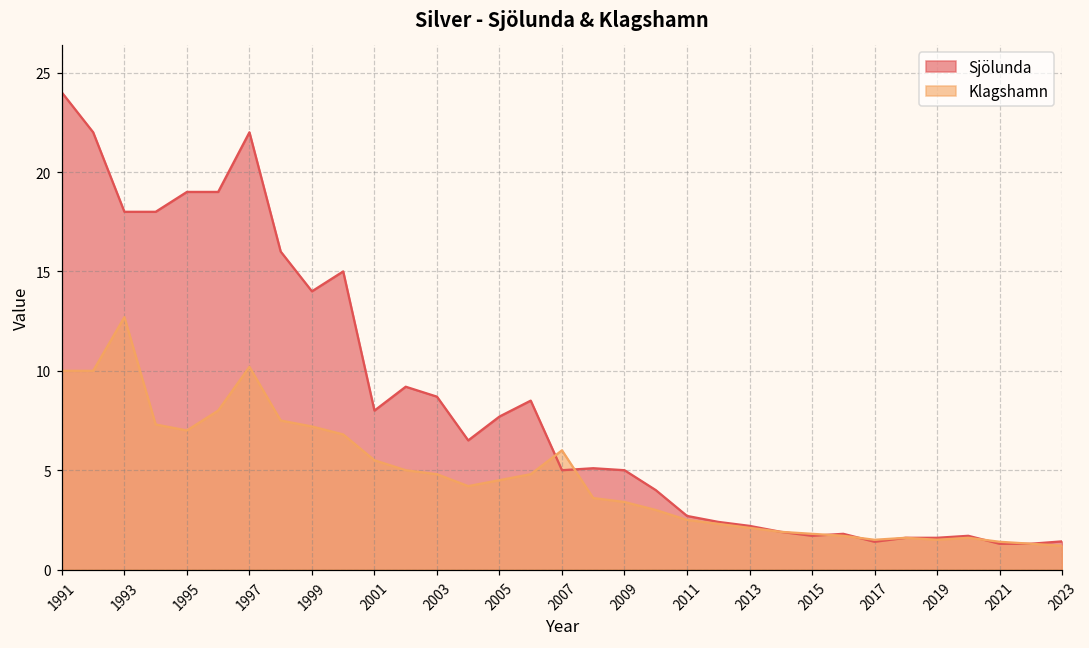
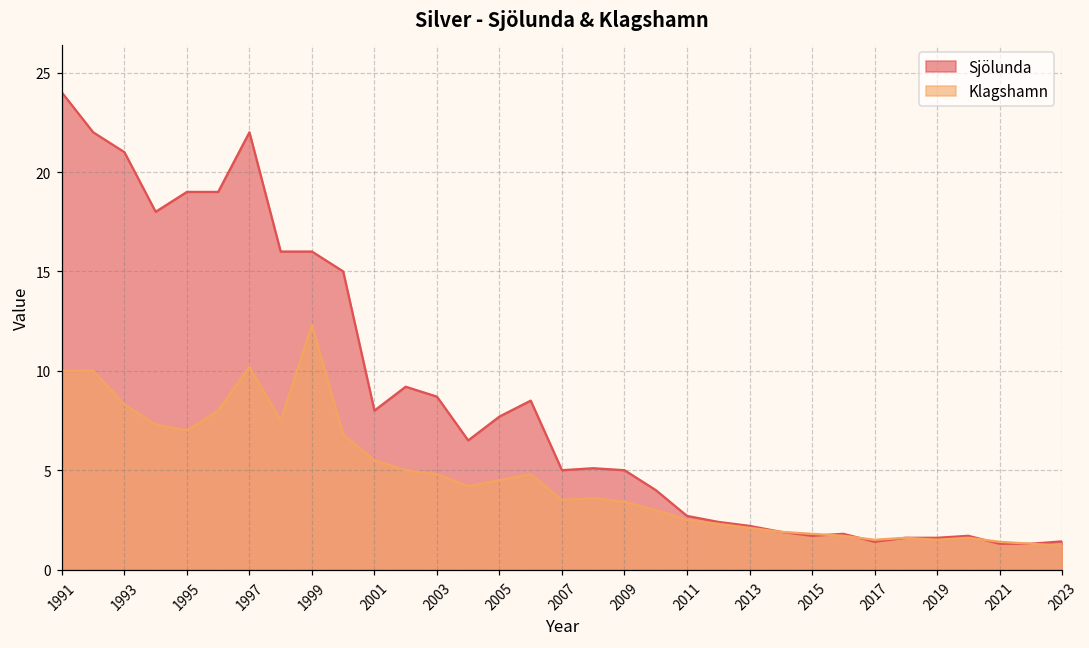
Sjölunda, 1993: 18 -> 21
Klagshamn, 1993: 12.7 -> 8.3
Sjölunda, 1999: 14 -> 16
Klagshamn, 1999: 7.2 -> 12.3
Klagshamn, 2007: 6.0 -> 3.5
